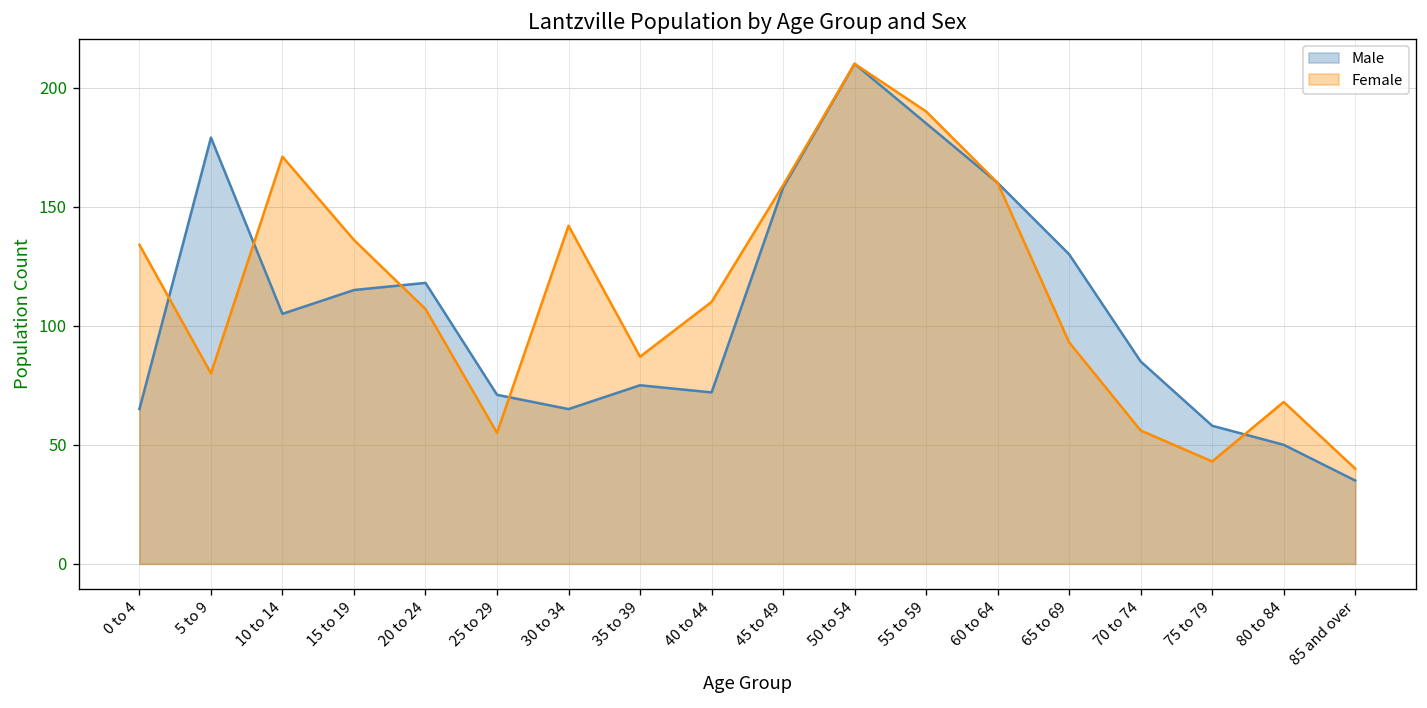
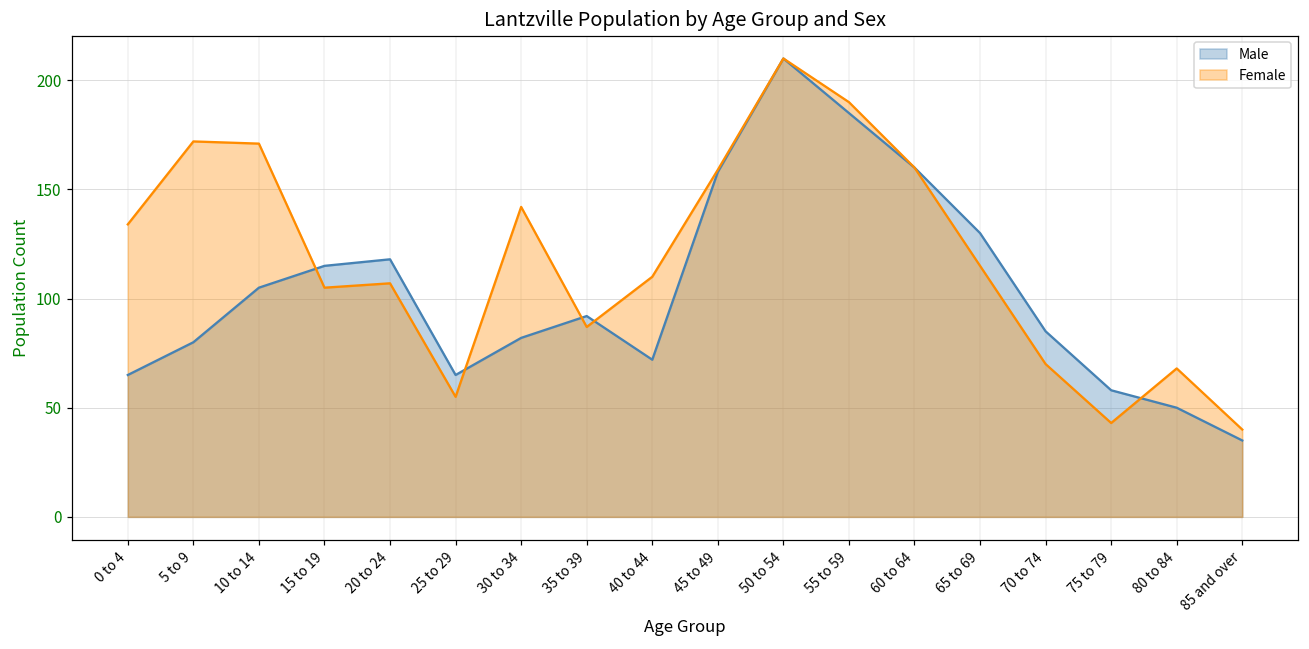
Male, 5 to 9: 179 -> 80
Female, 5 to 9: 80 -> 172
Female, 15 to 19: 136 -> 105
Male, 25 to 29: 71 -> 65
Male, 30 to 34: 65 -> 82
Male, 35 to 39: 75 -> 92
Female, 65 to 69: 93 -> 115
Female, 70 to 74: 56 -> 70
